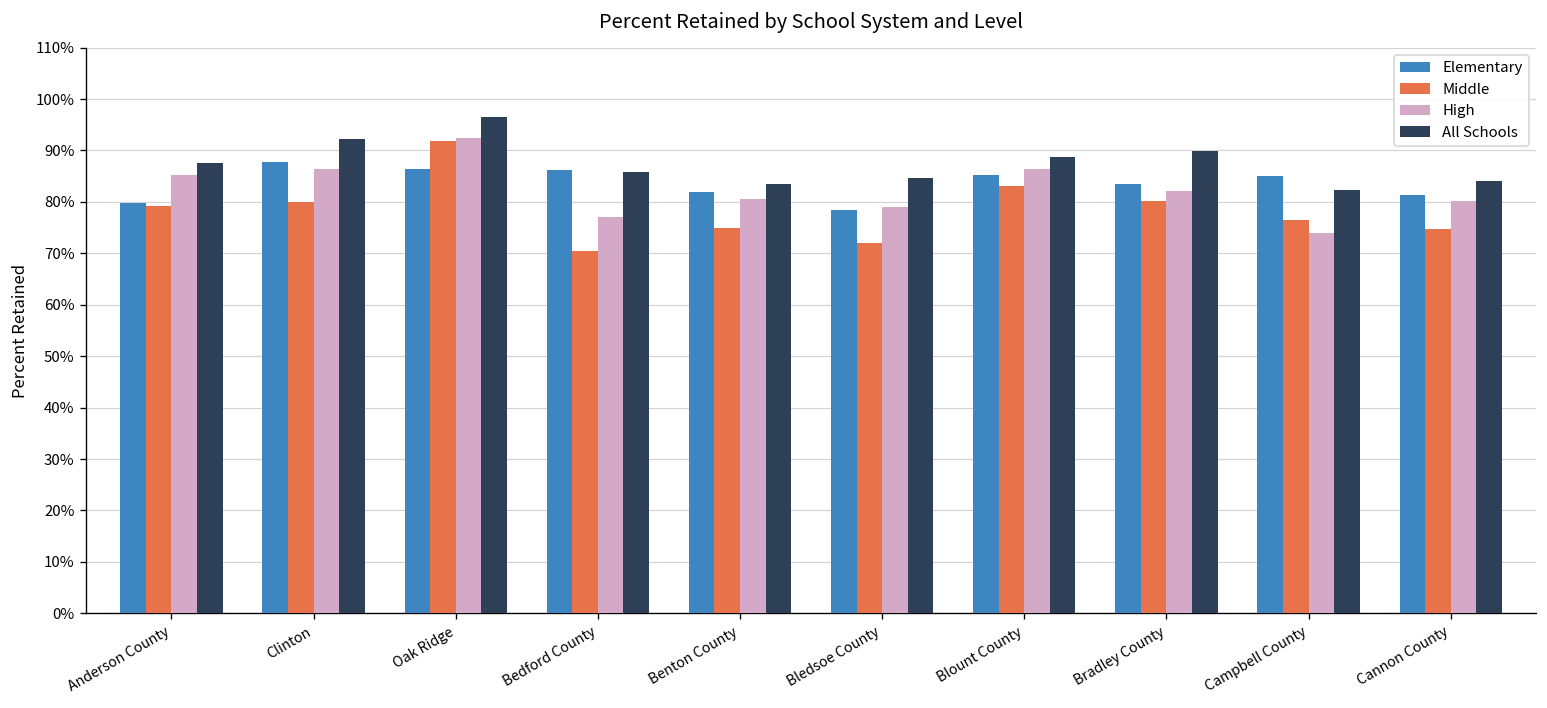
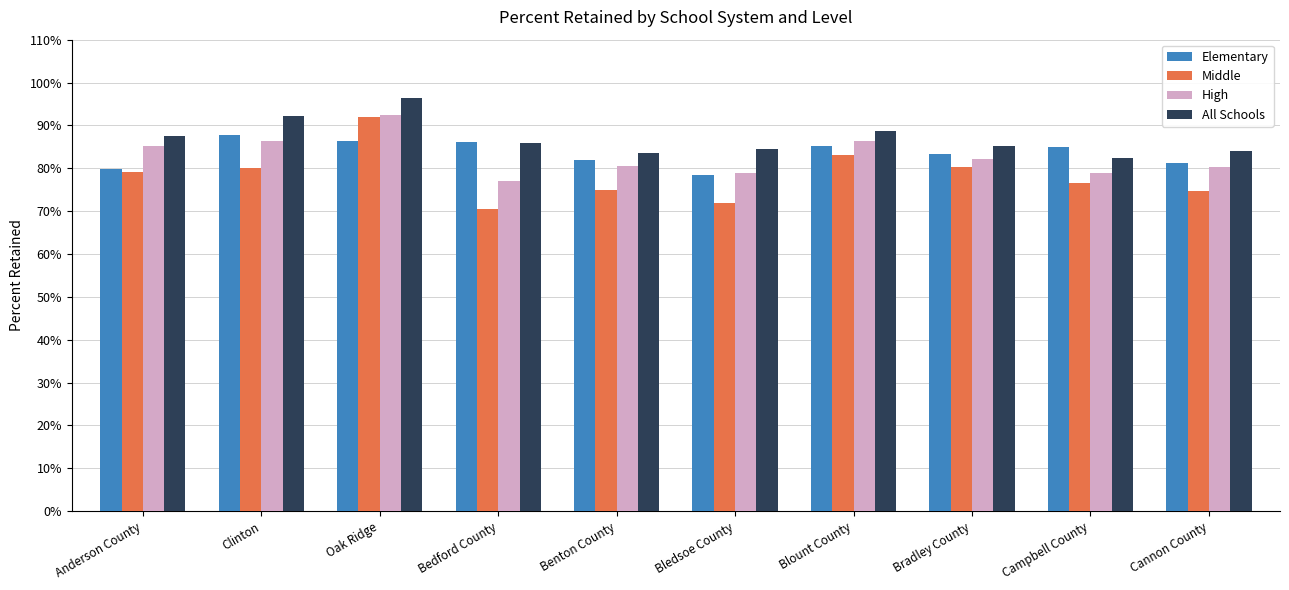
All Schools, Bradley County: 90% -> 85%
High, Campbell County: 74% -> 79%
